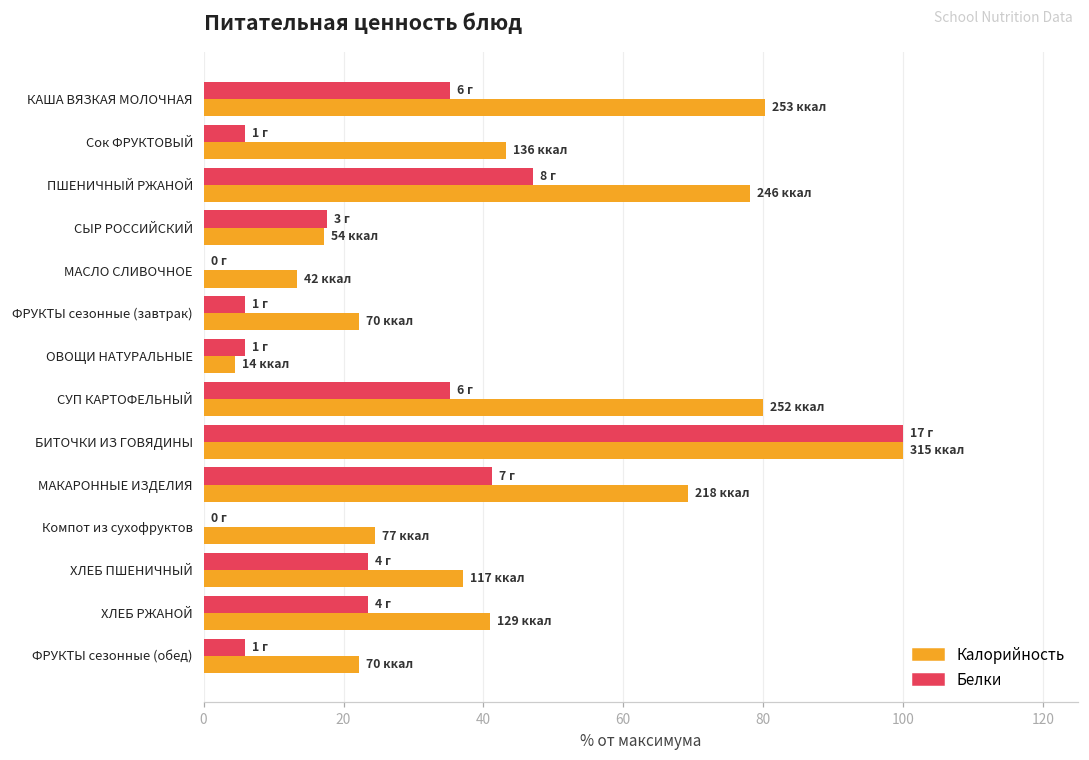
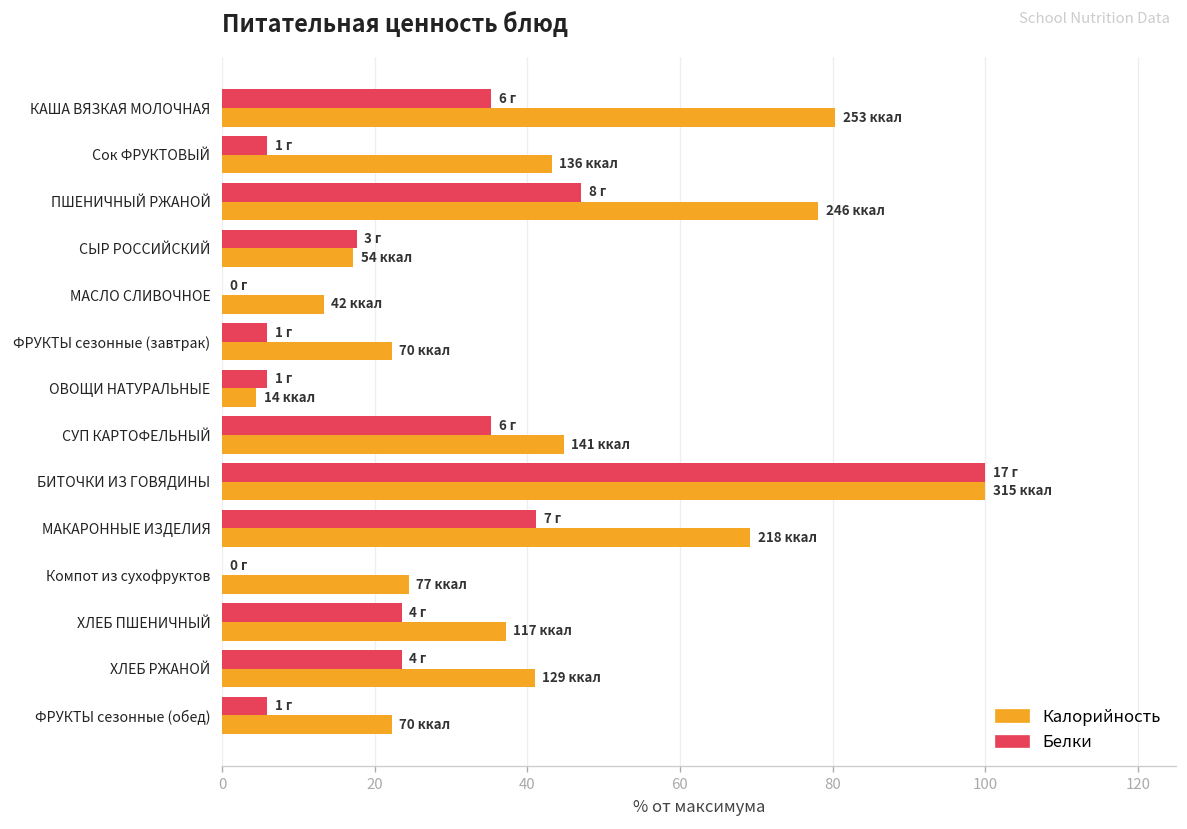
Калорийность, СУП КАРТОФЕЛЬНЫЙ: 252 -> 141
